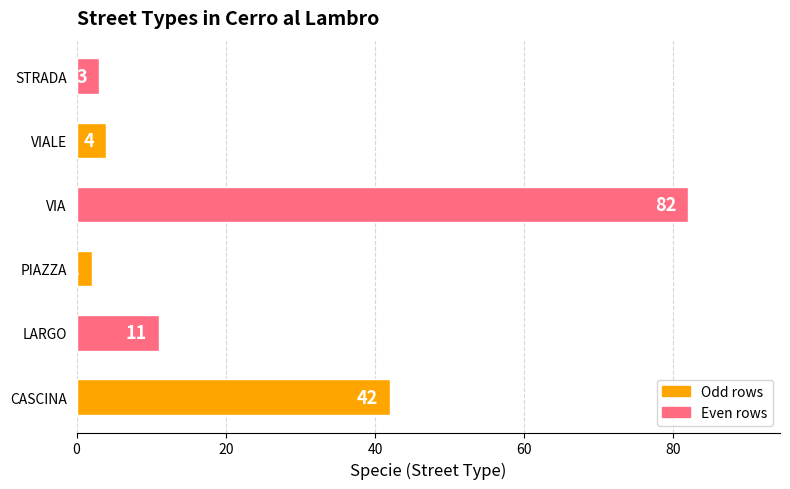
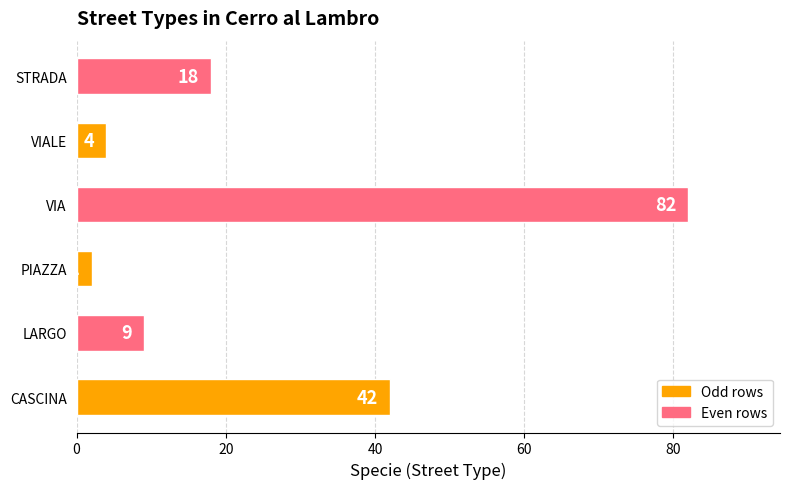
STRADA: 3 -> 18
LARGO: 11 -> 9
